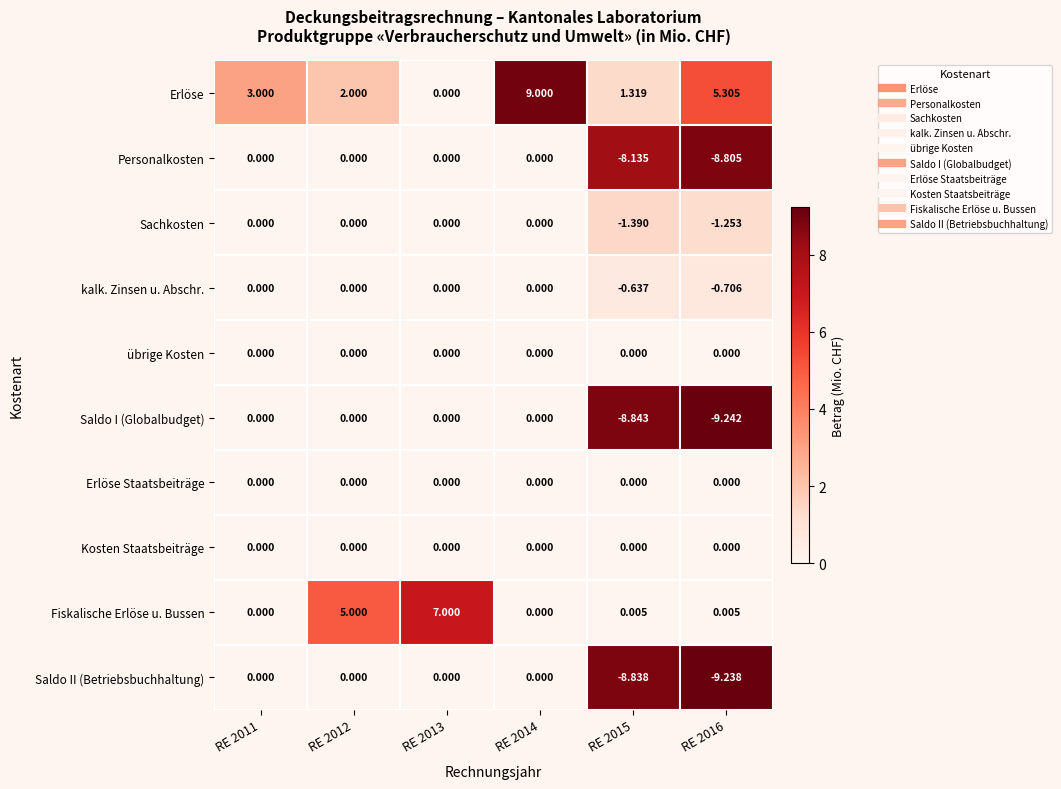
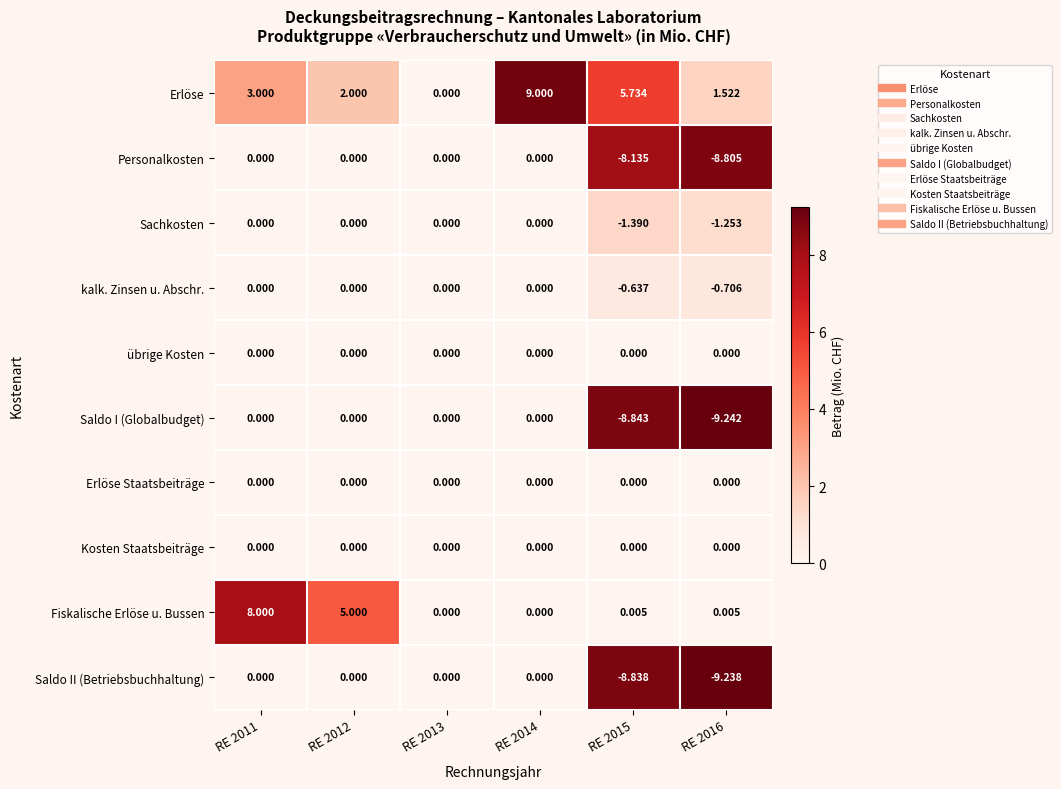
Erlöse, RE 2015: 1.319 -> 5.734
Erlöse, RE 2016: 5.305 -> 1.522
Fiskalische Erlöse u. Bussen, RE 2011: 0.000 -> 8.000
Fiskalische Erlöse u. Bussen, RE 2013: 7.000 -> 0.000
